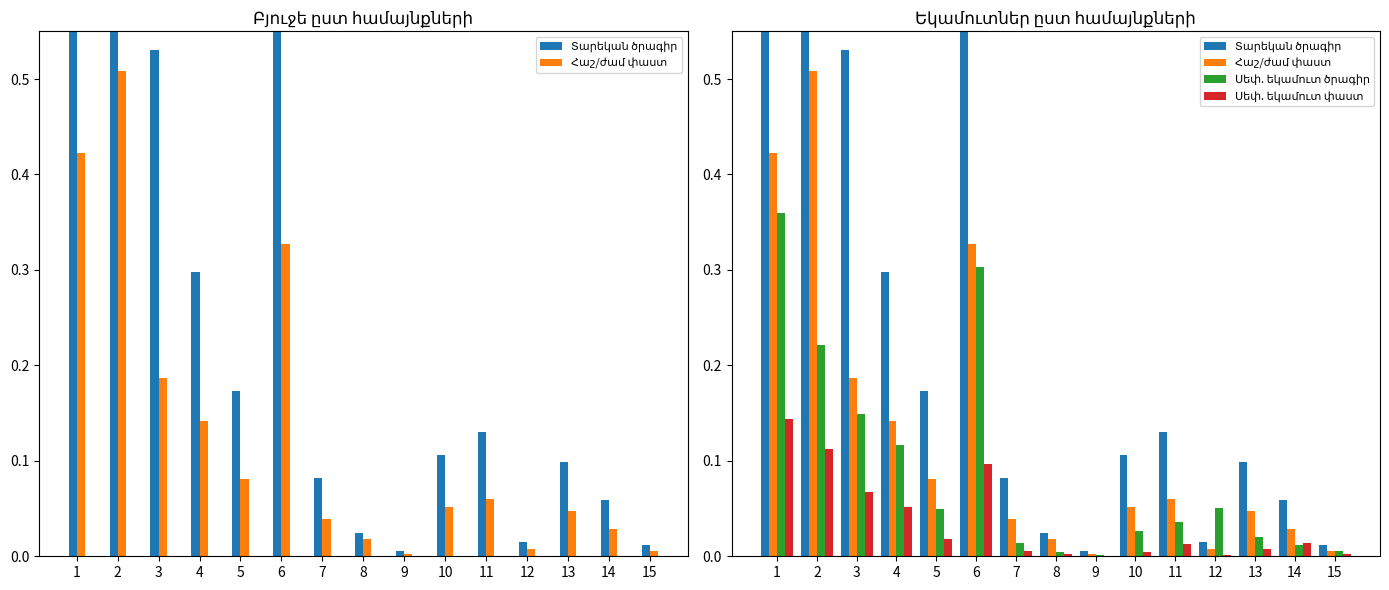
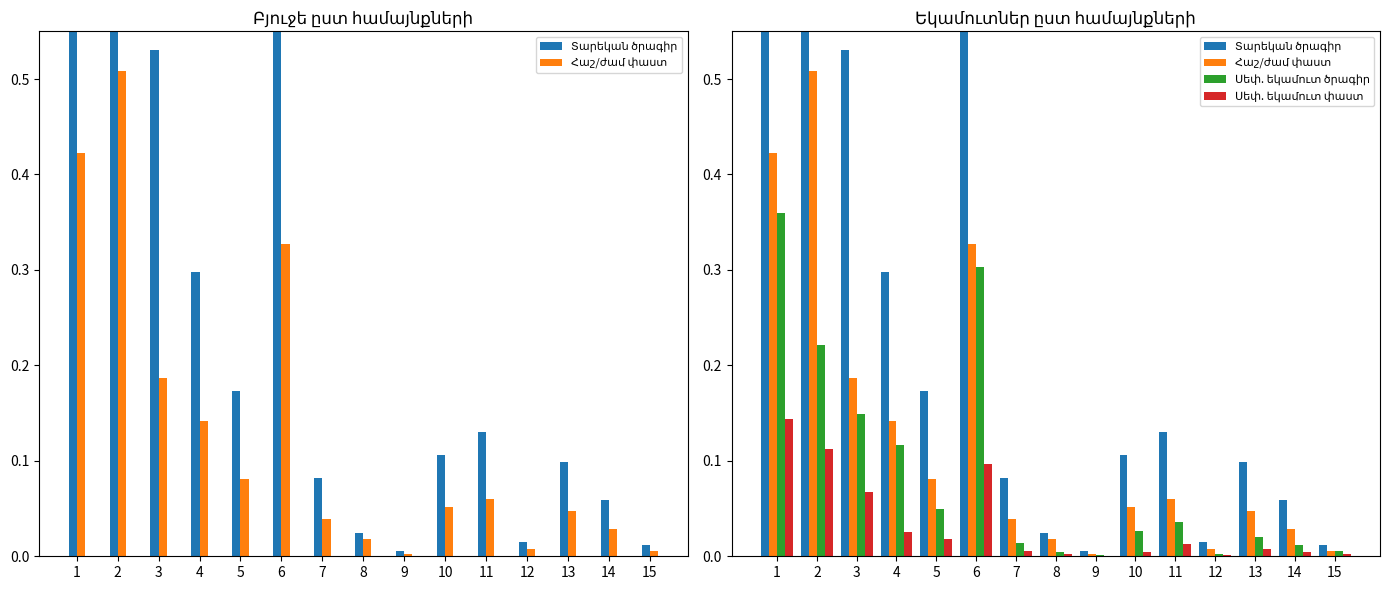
Եկամուտներ ըստ համայնքների, Սեփ. եկամուտ փաստ, 4: 0.05 -> 0.03
Եկամուտներ ըստ համայնքների, Սեփ. եկամուտ ծրագիր, 12: 0.05 -> 0.00
Եկամուտներ ըստ համայնքների, Սեփ. եկամուտ փաստ, 14: 0.01 -> 0.00
